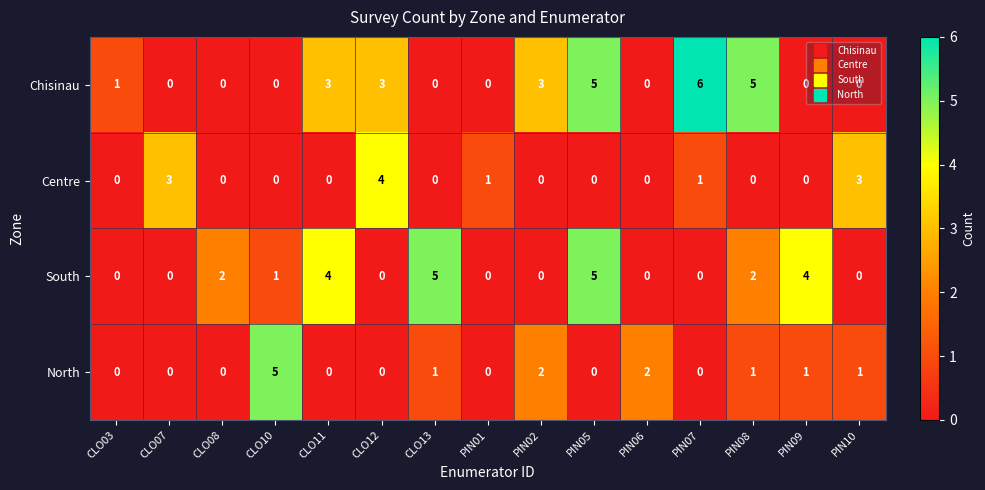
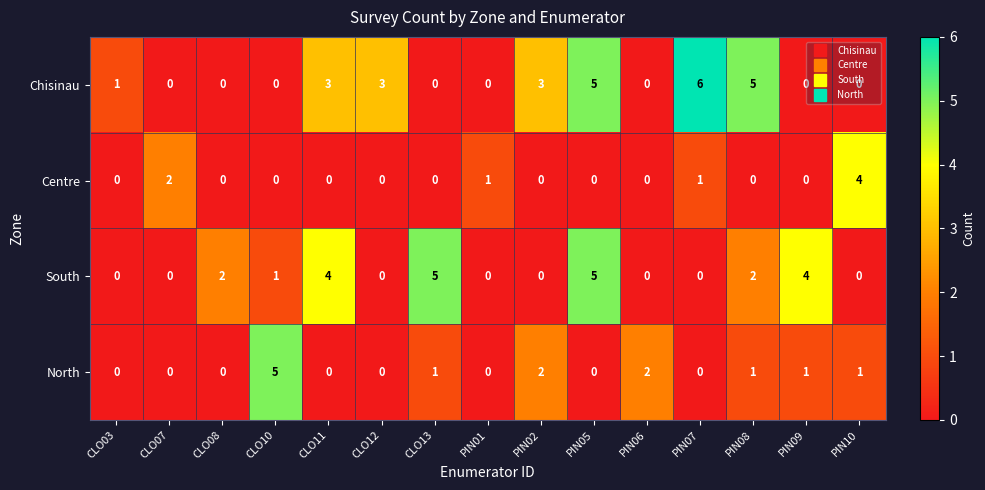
Centre, CLO07: 3 -> 2
Centre, CLO12: 4 -> 0
Centre, PIN10: 3 -> 4
